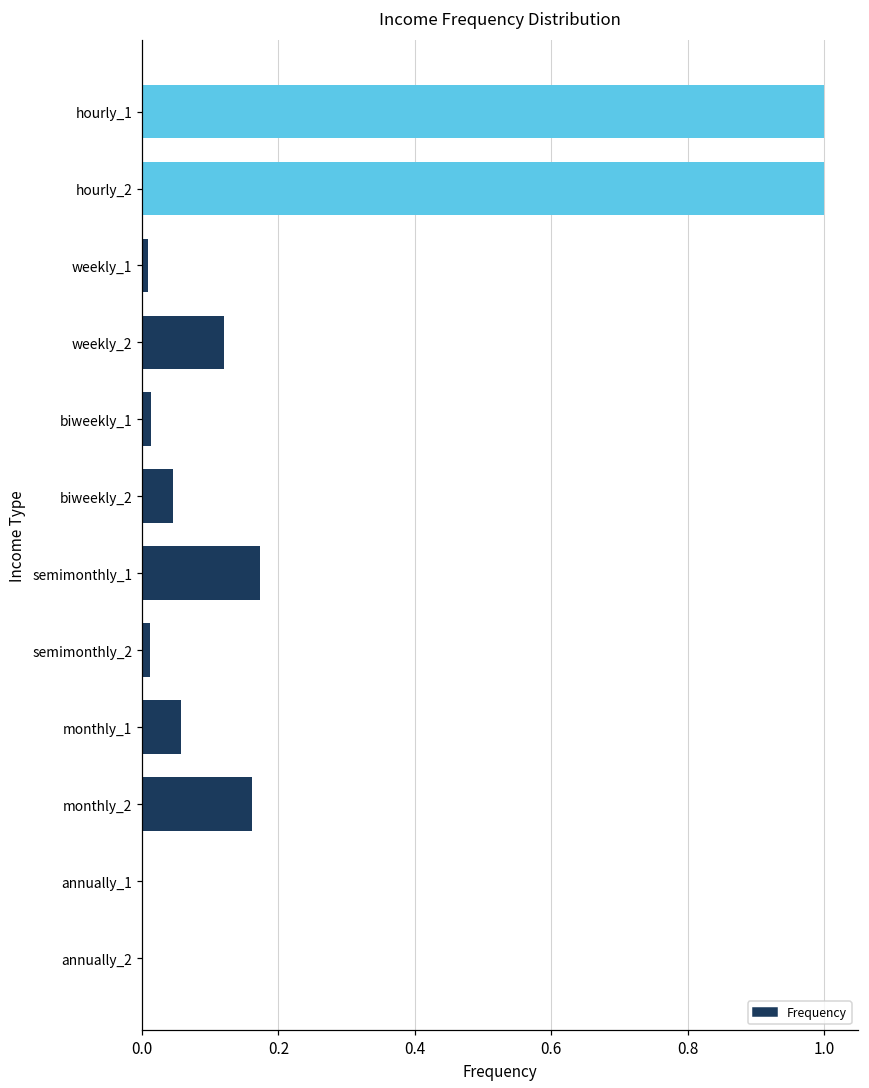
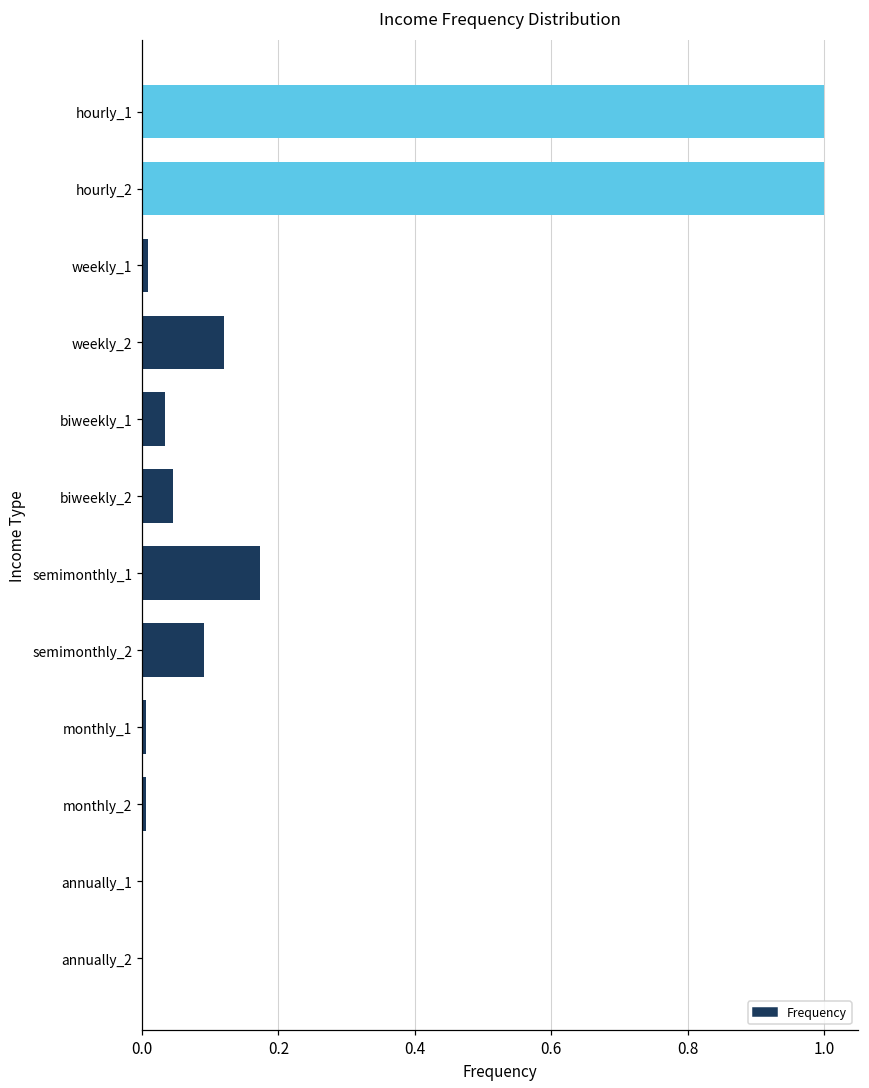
biweekly_1: 0.01 -> 0.03
semimonthly_2: 0.01 -> 0.09
monthly_1: 0.06 -> 0.01
monthly_2: 0.16 -> 0.01
